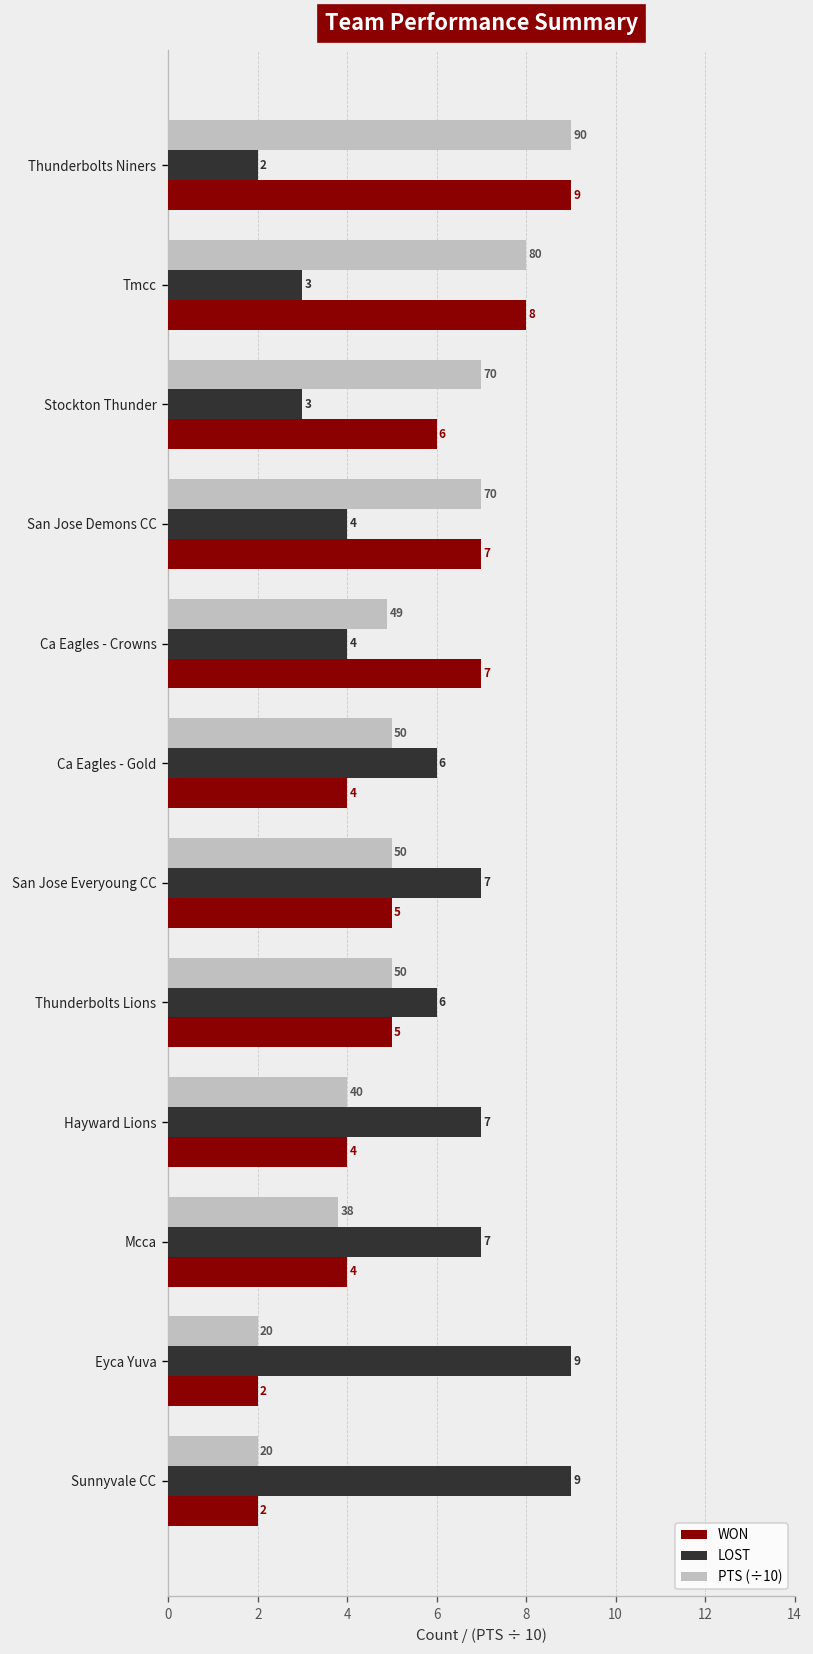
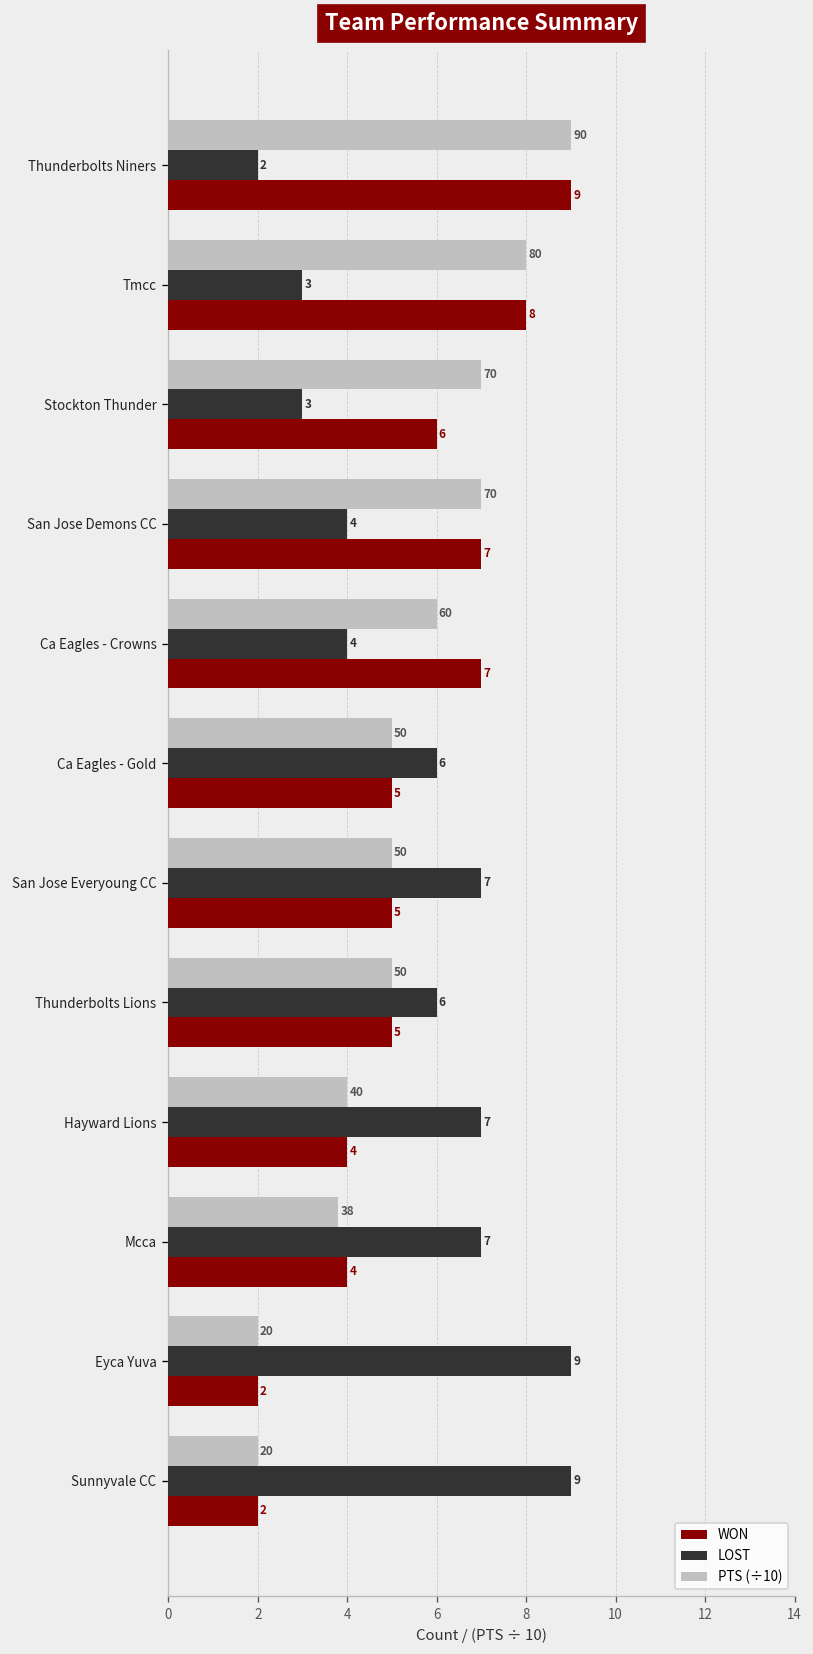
PTS (÷10), Ca Eagles - Crowns: 49 -> 60
WON, Ca Eagles - Gold: 4 -> 5
